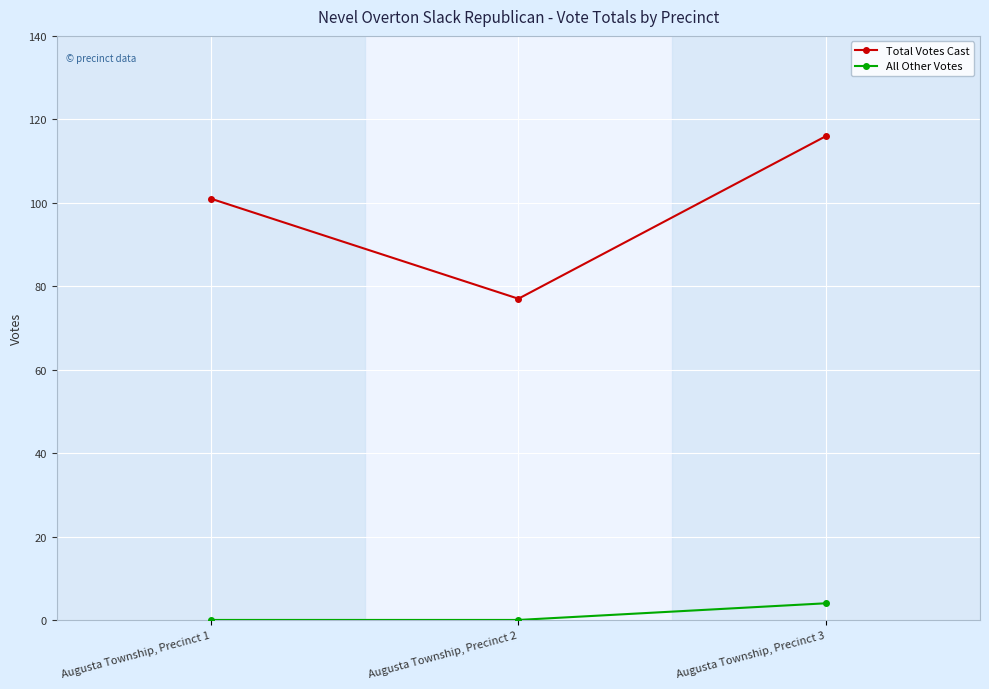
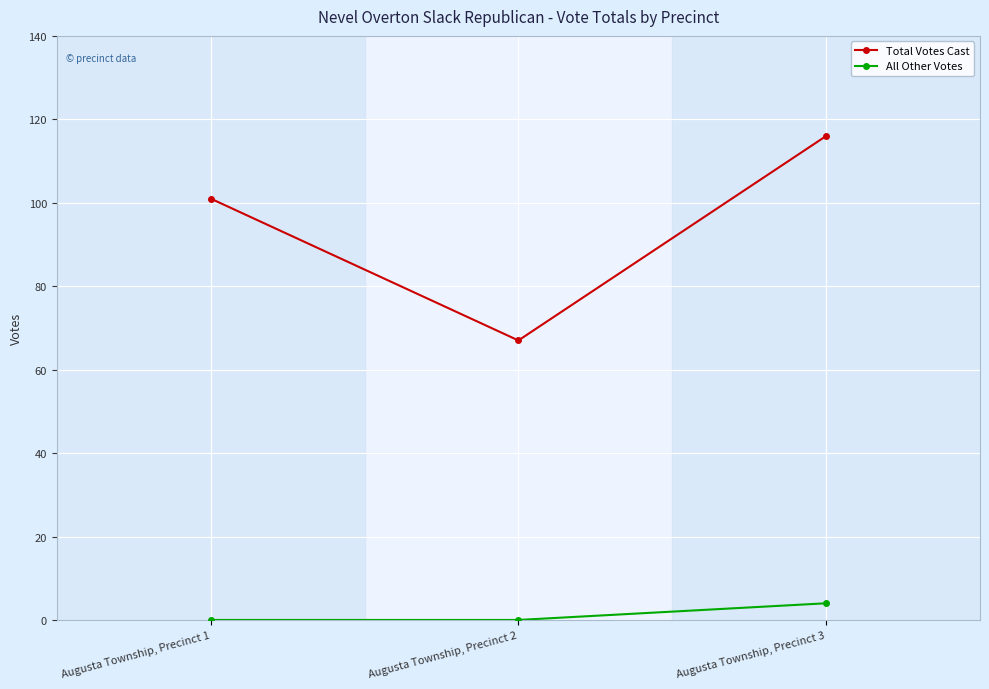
Total Votes Cast, Augusta Township, Precinct 2: 77 -> 67
